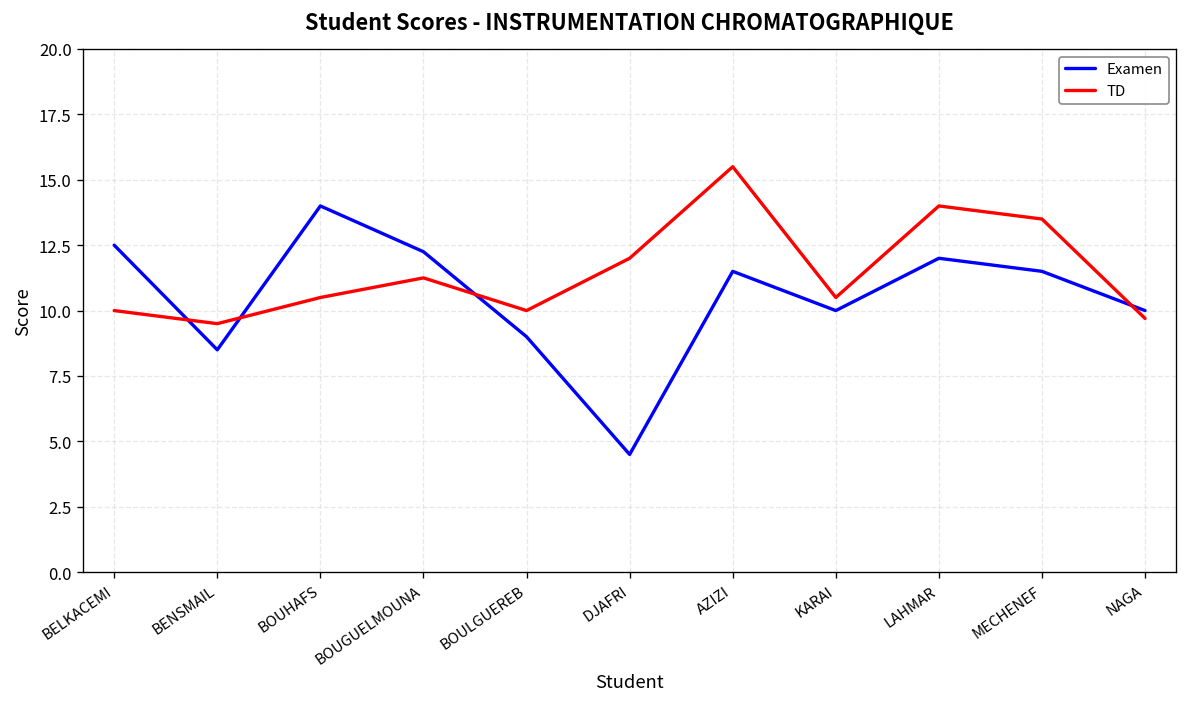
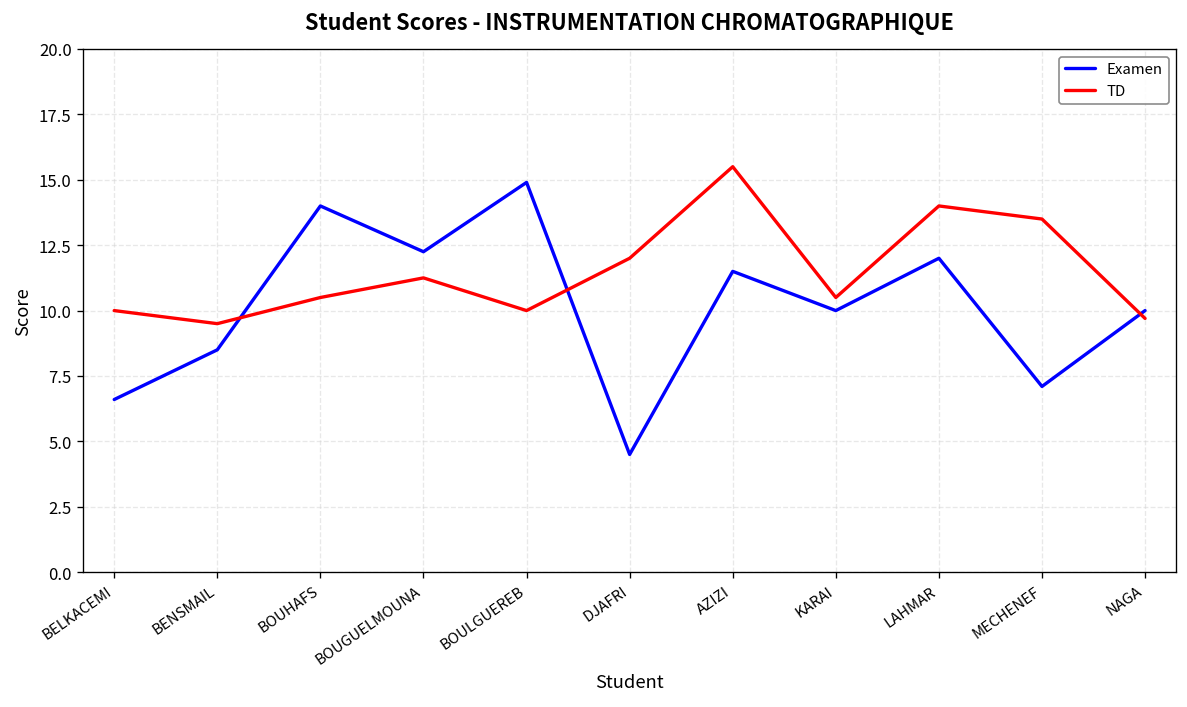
Examen, BELKACEMI: 12.5 -> 6.6
Examen, BOULGUEREB: 9.0 -> 14.9
Examen, MECHENEF: 11.5 -> 7.1
